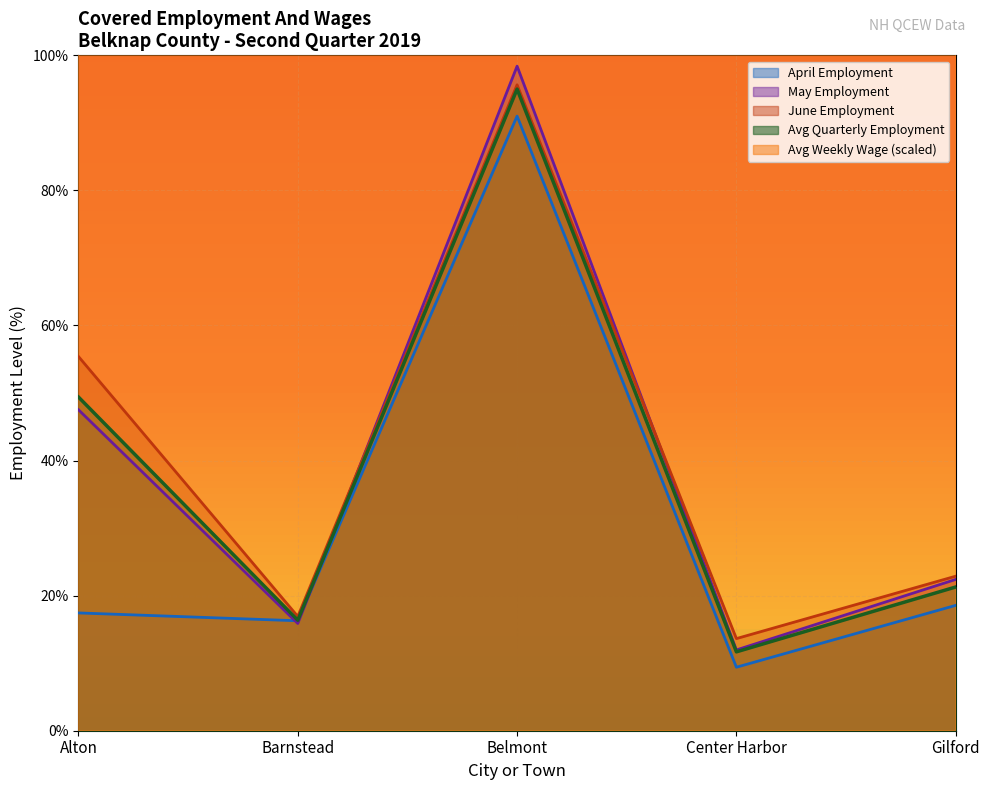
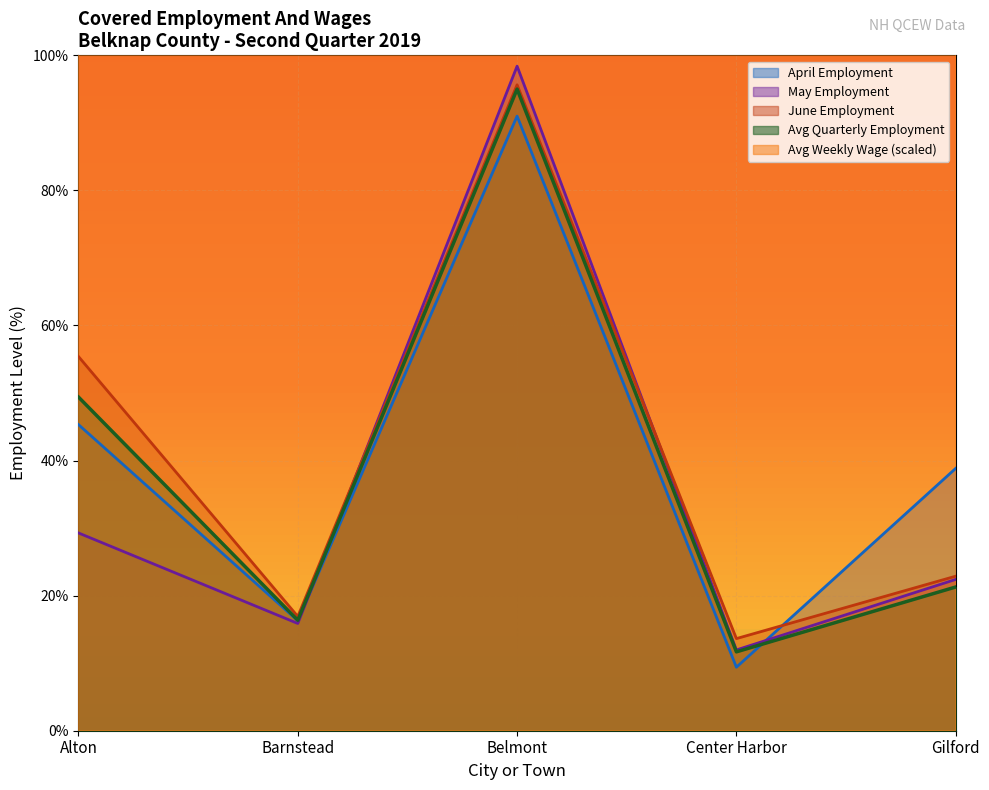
April Employment, Alton: 17% -> 45%
May Employment, Alton: 48% -> 29%
April Employment, Gilford: 19% -> 39%
